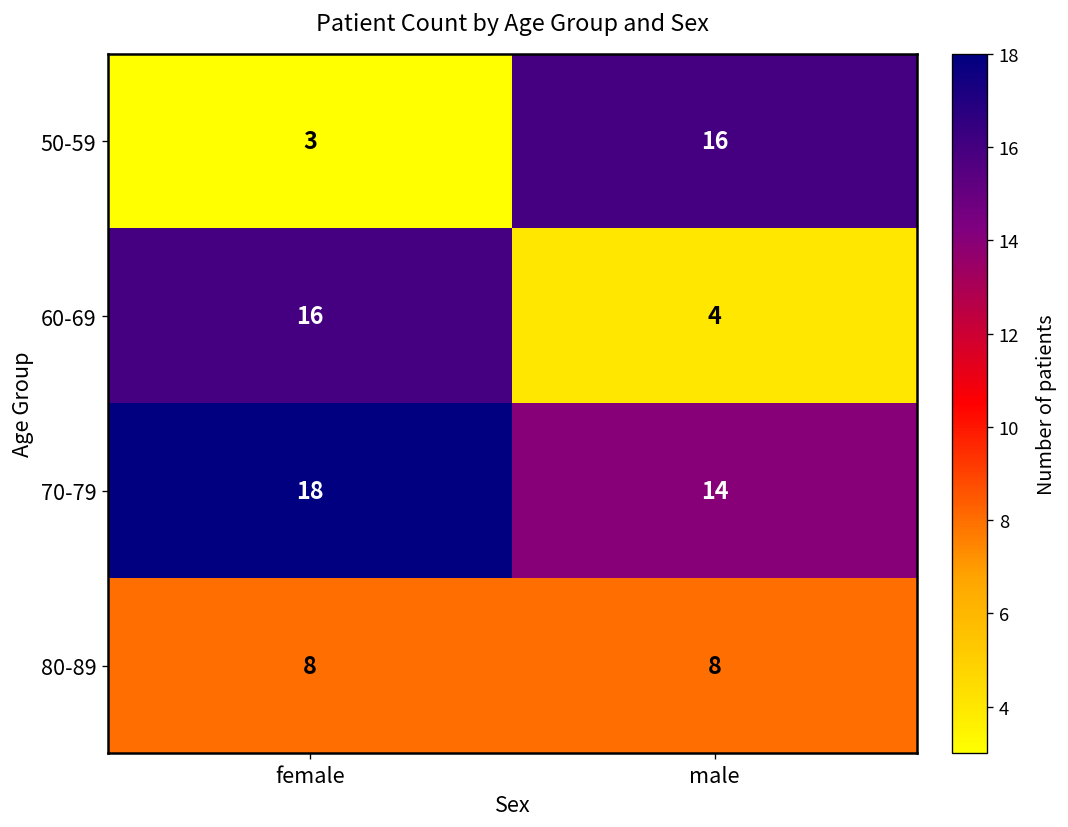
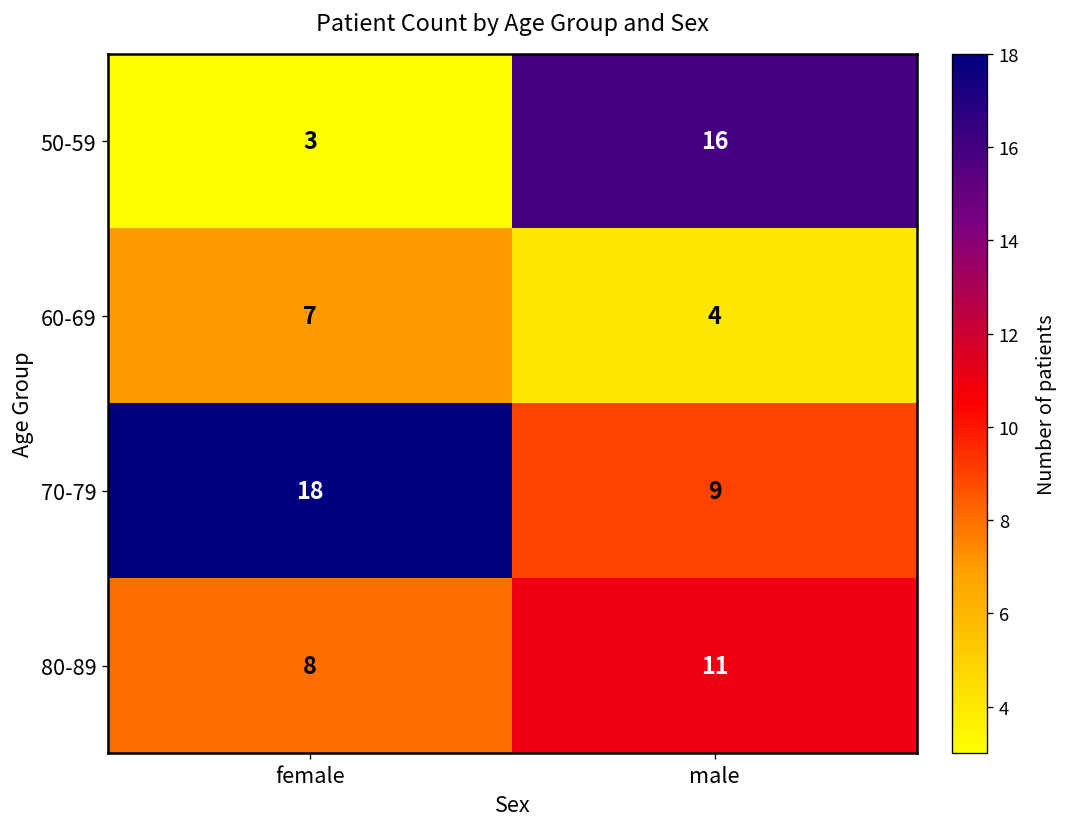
60-69, female: 16 -> 7
70-79, male: 14 -> 9
80-89, male: 8 -> 11
